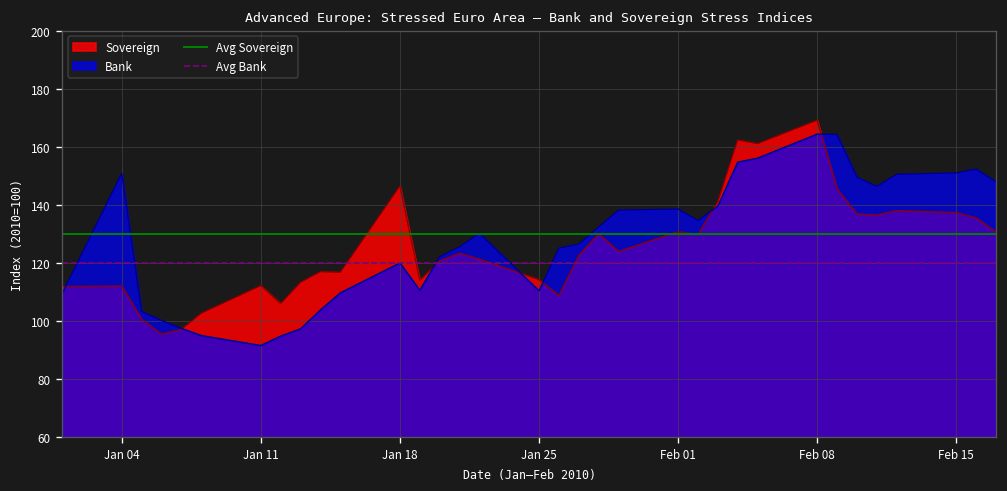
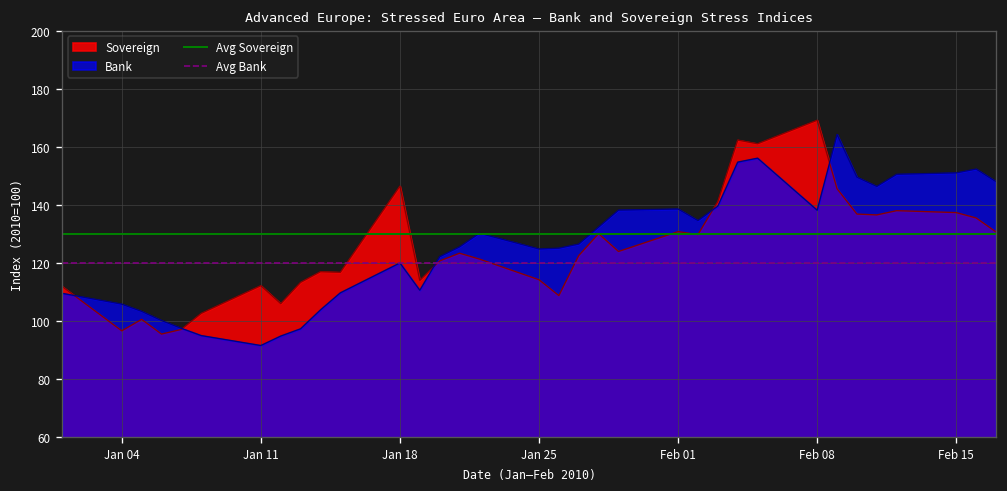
Sovereign, Jan 04: 112 -> 96
Bank, Jan 04: 151 -> 106
Bank, Jan 25: 110 -> 125
Bank, Feb 08: 164 -> 138
